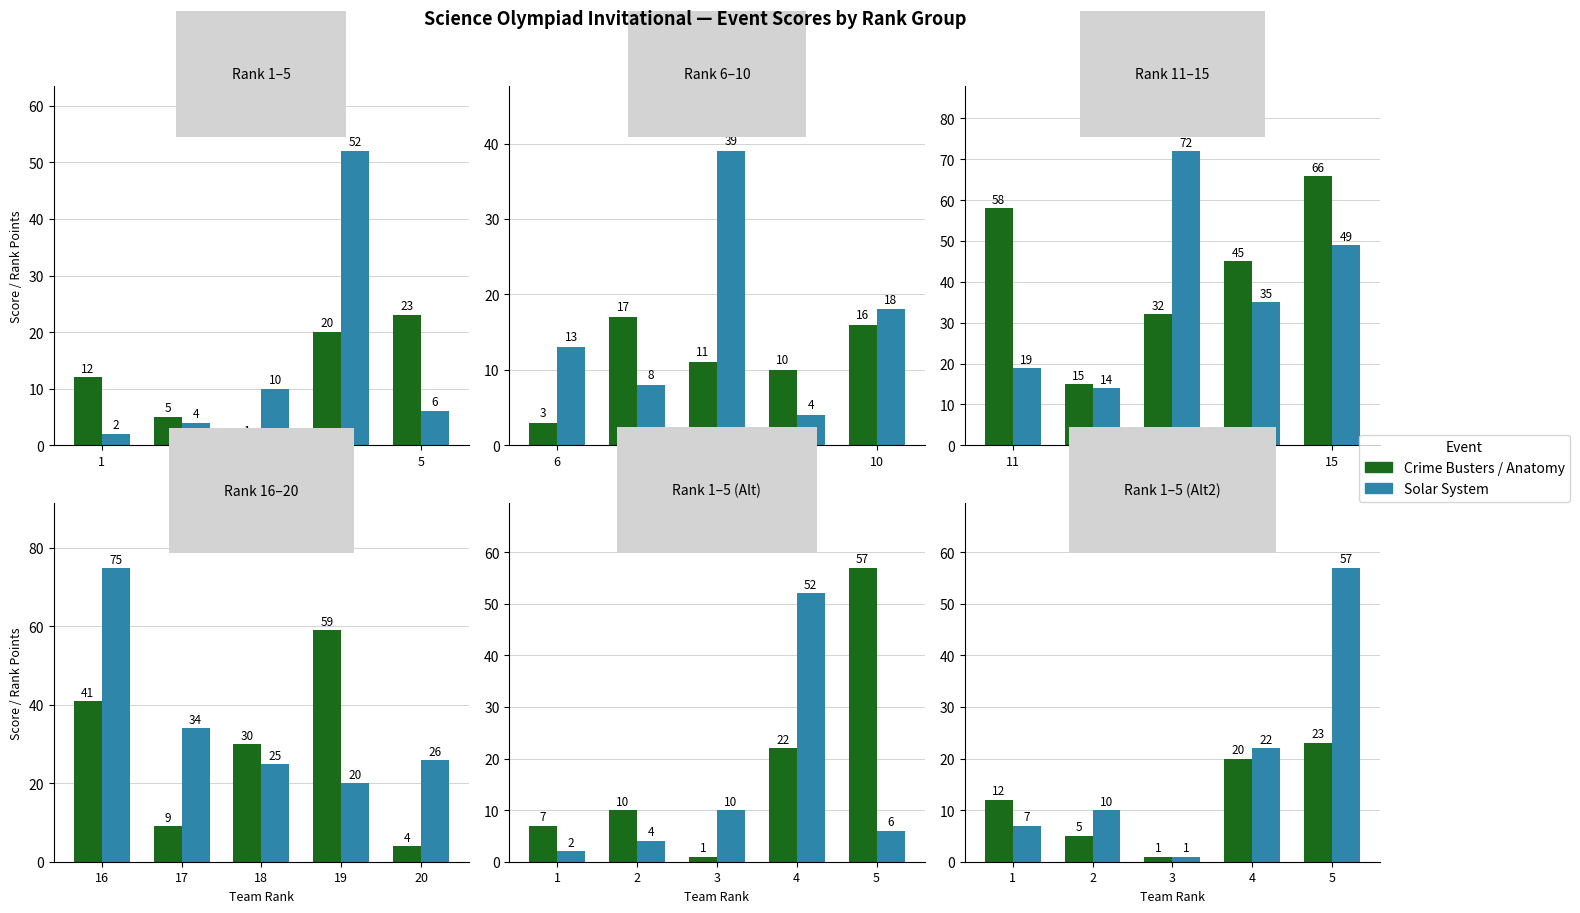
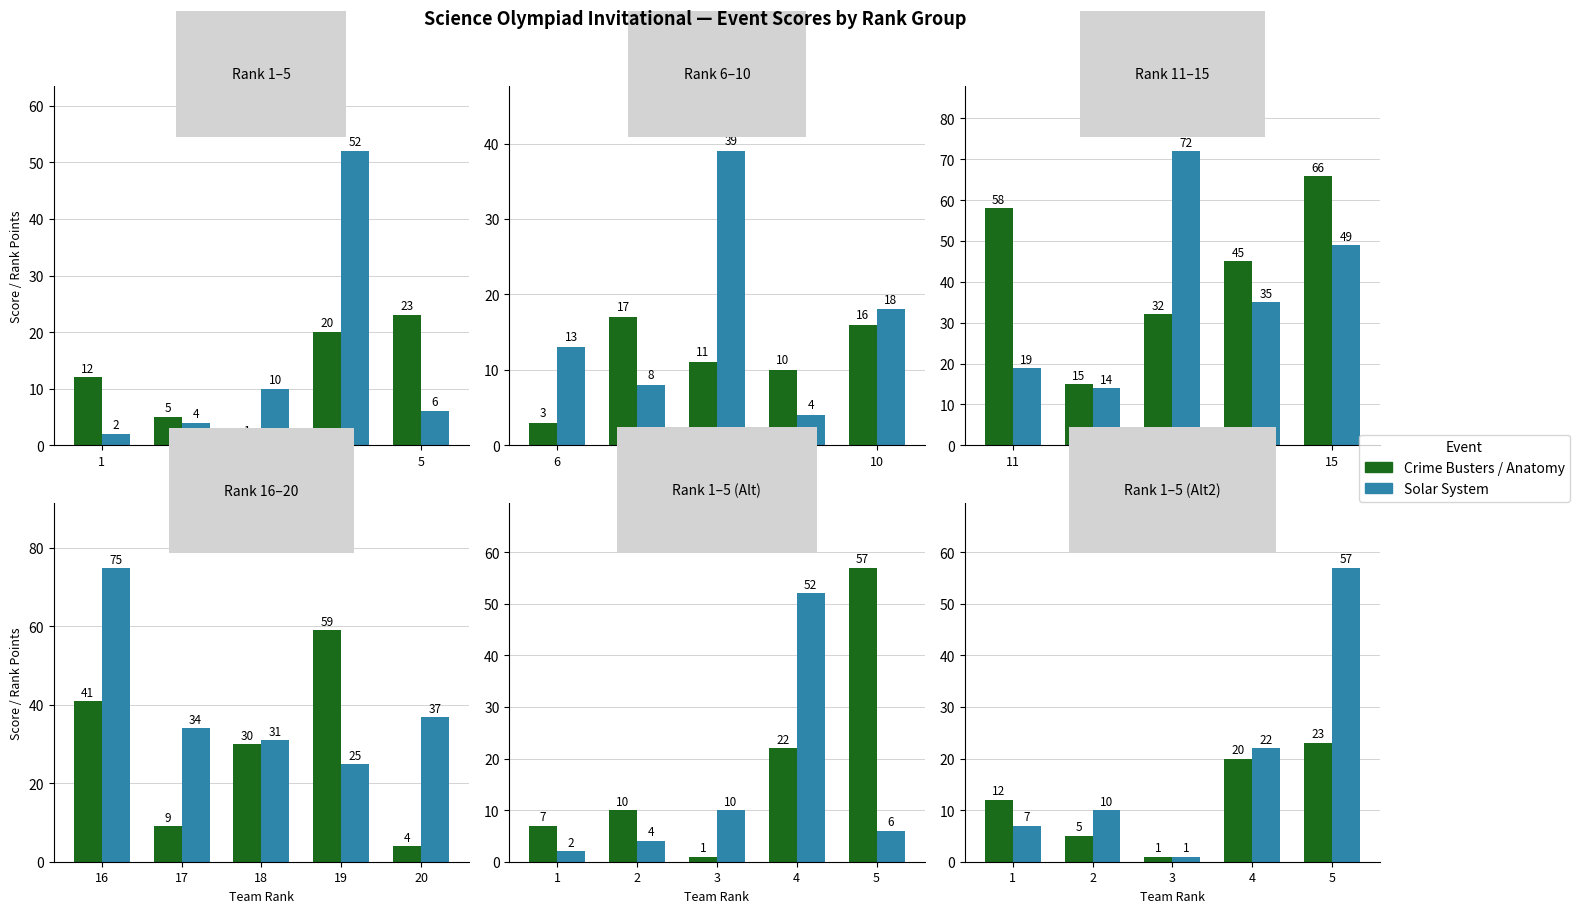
Rank 16–20, Solar System, 18: 25 -> 31
Rank 16–20, Solar System, 19: 20 -> 25
Rank 16–20, Solar System, 20: 26 -> 37
